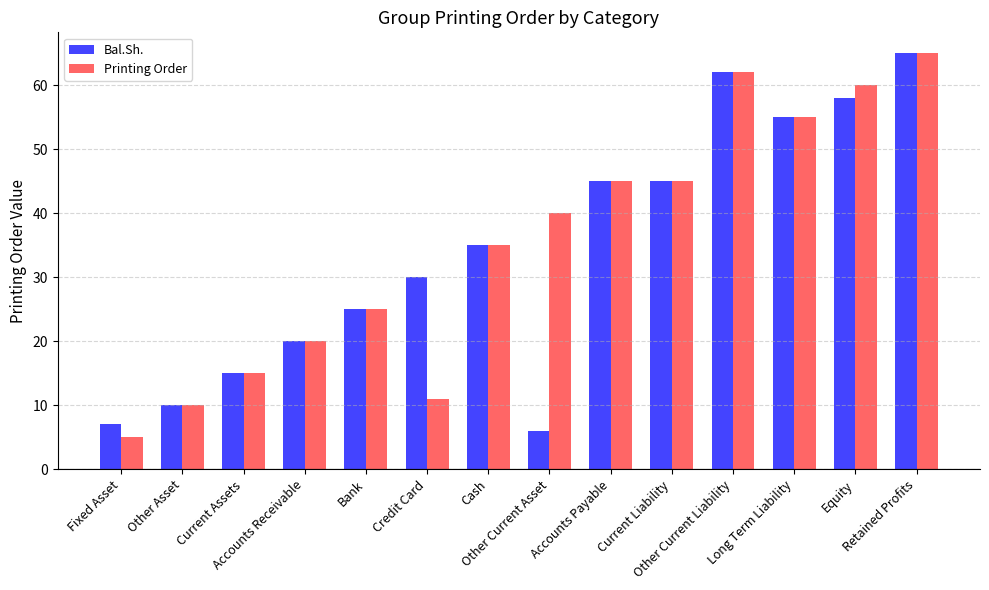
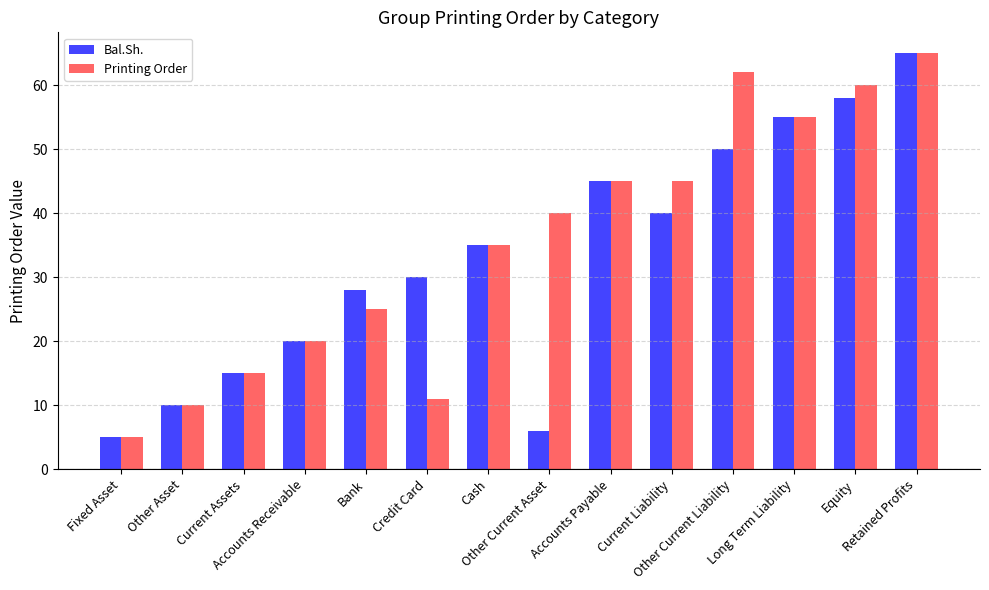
Bal.Sh., Fixed Asset: 7 -> 5
Bal.Sh., Bank: 25 -> 28
Bal.Sh., Current Liability: 45 -> 40
Bal.Sh., Other Current Liability: 62 -> 50
